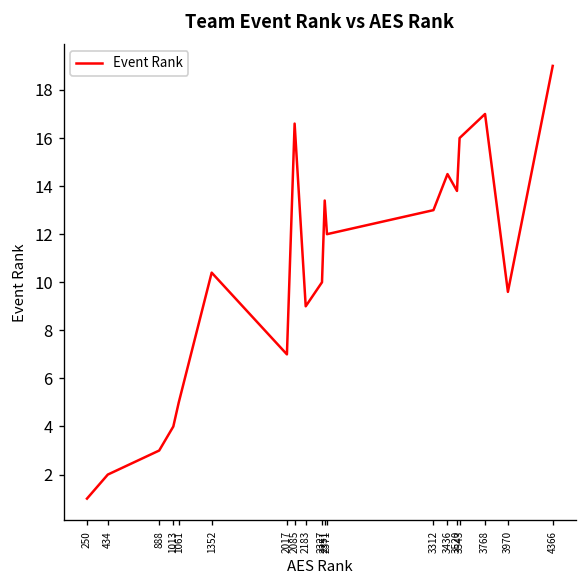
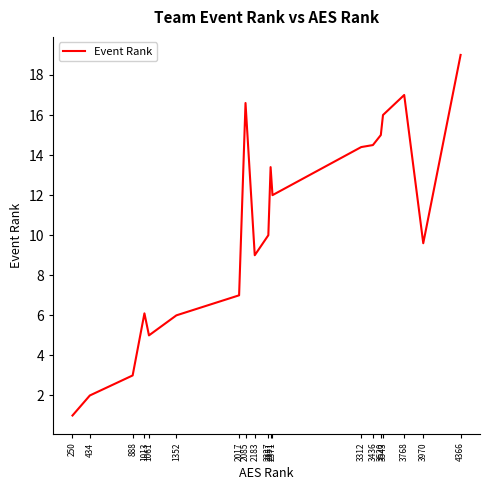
1013: 4.0 -> 6.1
1352: 10.4 -> 6.0
3312: 13.0 -> 14.4
3520: 13.8 -> 15.0
